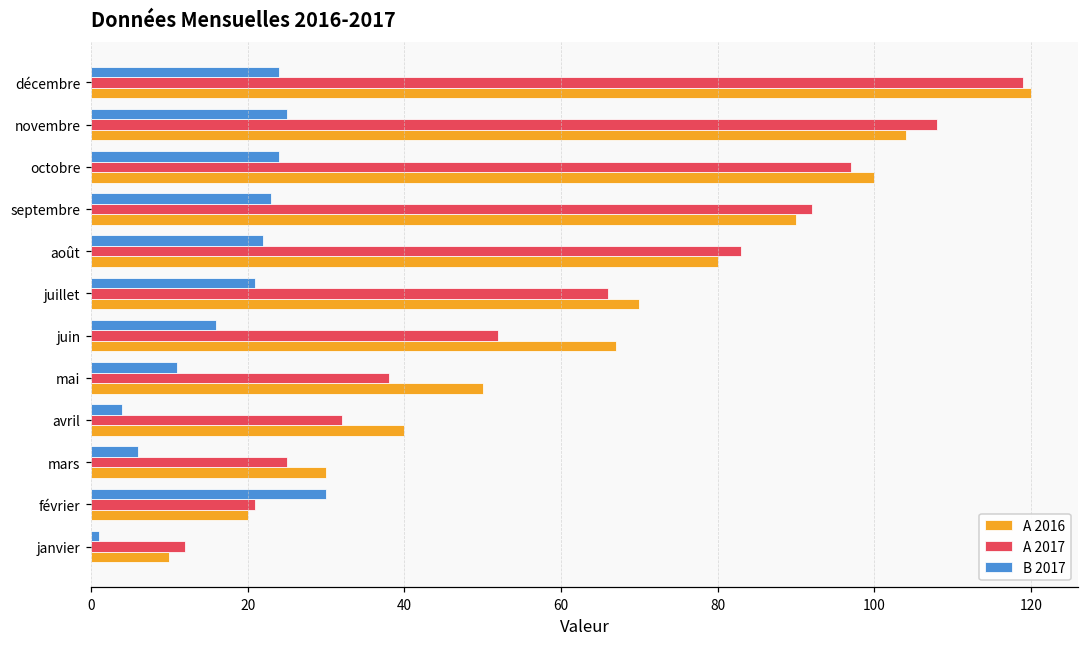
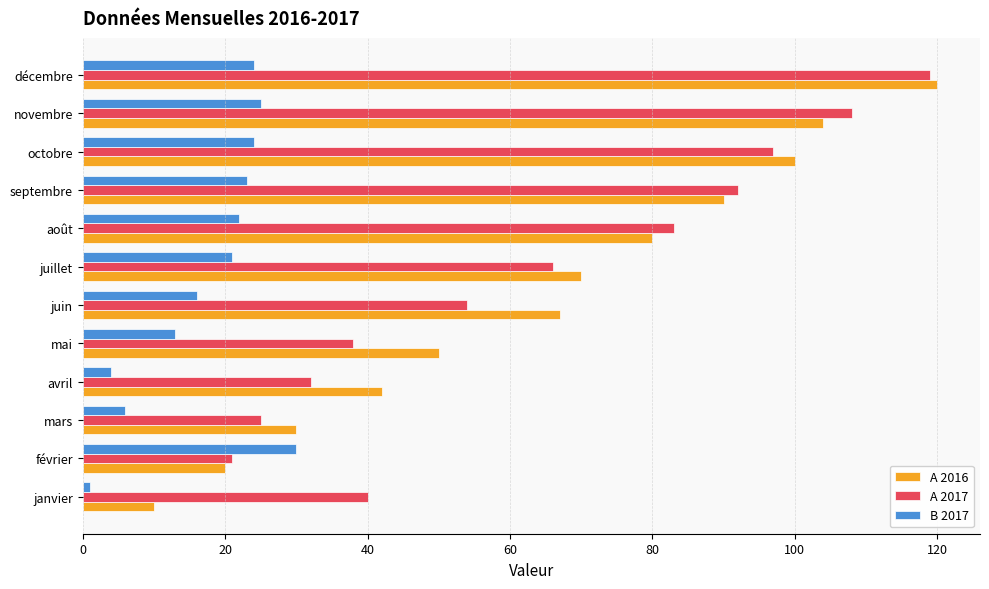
A 2017, juin: 52 -> 54
B 2017, mai: 11 -> 13
A 2016, avril: 40 -> 42
A 2017, janvier: 12 -> 40
